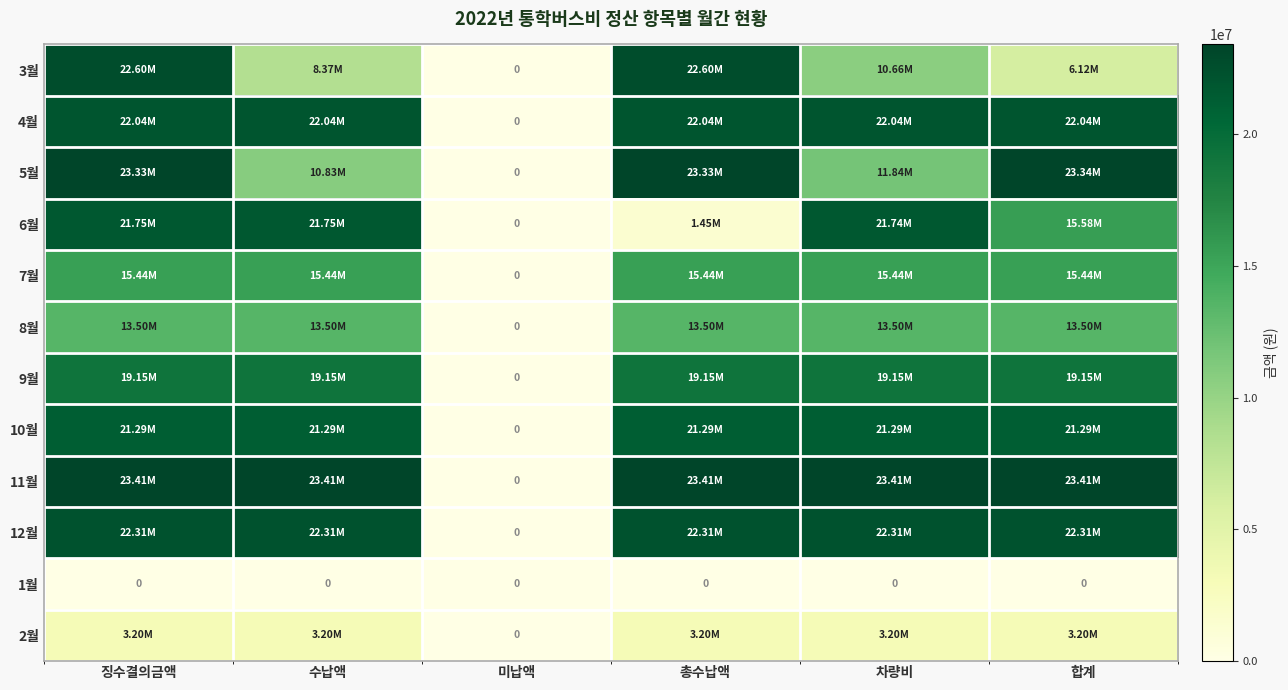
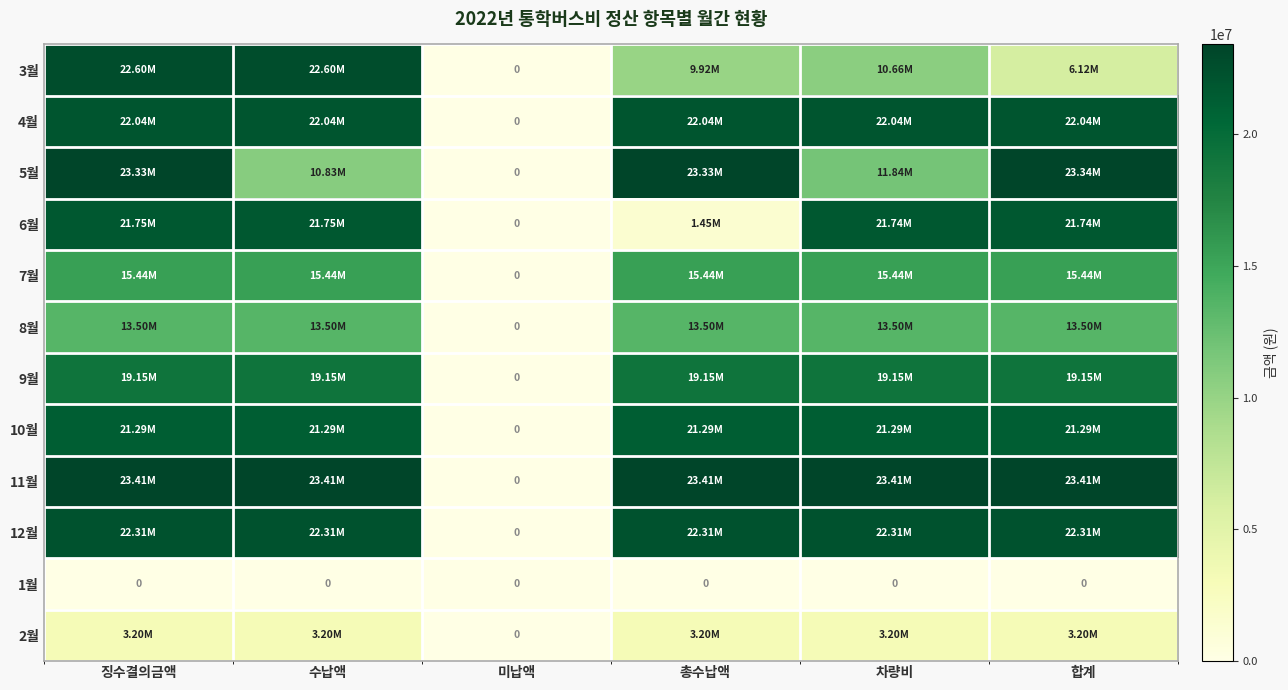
3월, 수납액: 8.37M -> 22.60M
3월, 총수납액: 22.60M -> 9.92M
6월, 합계: 15.58M -> 21.74M
